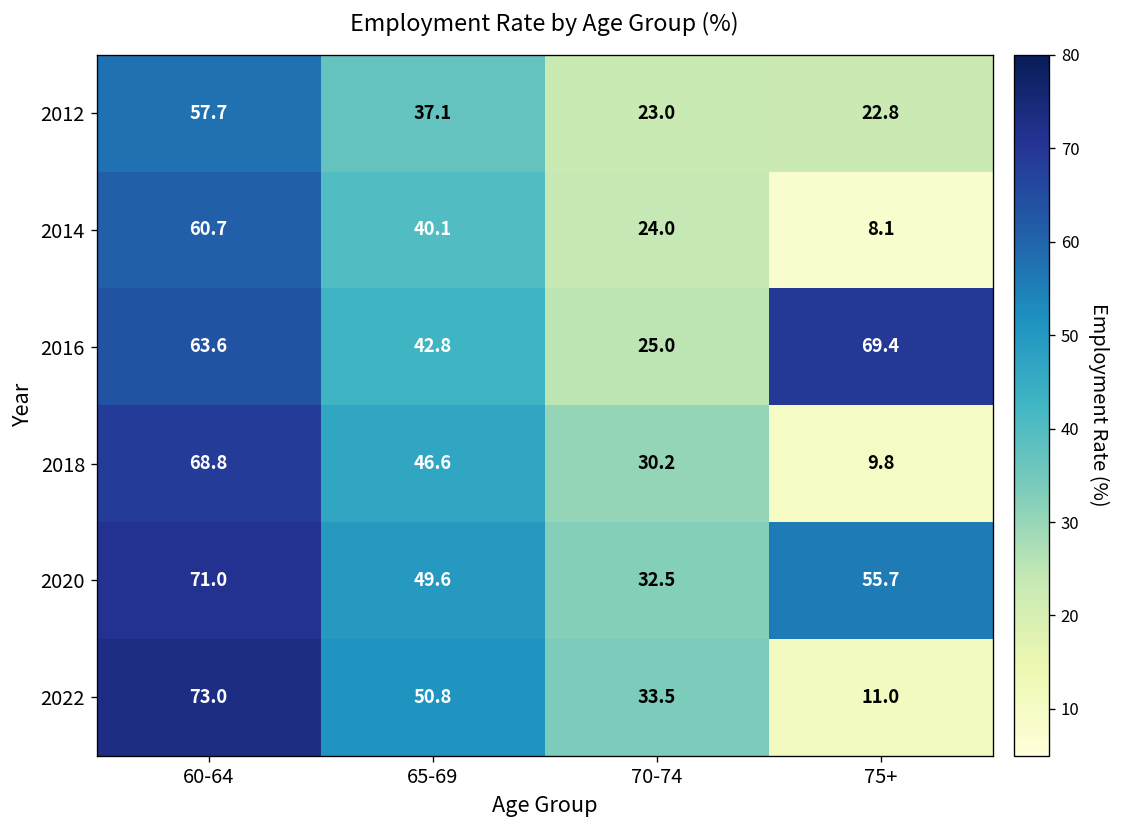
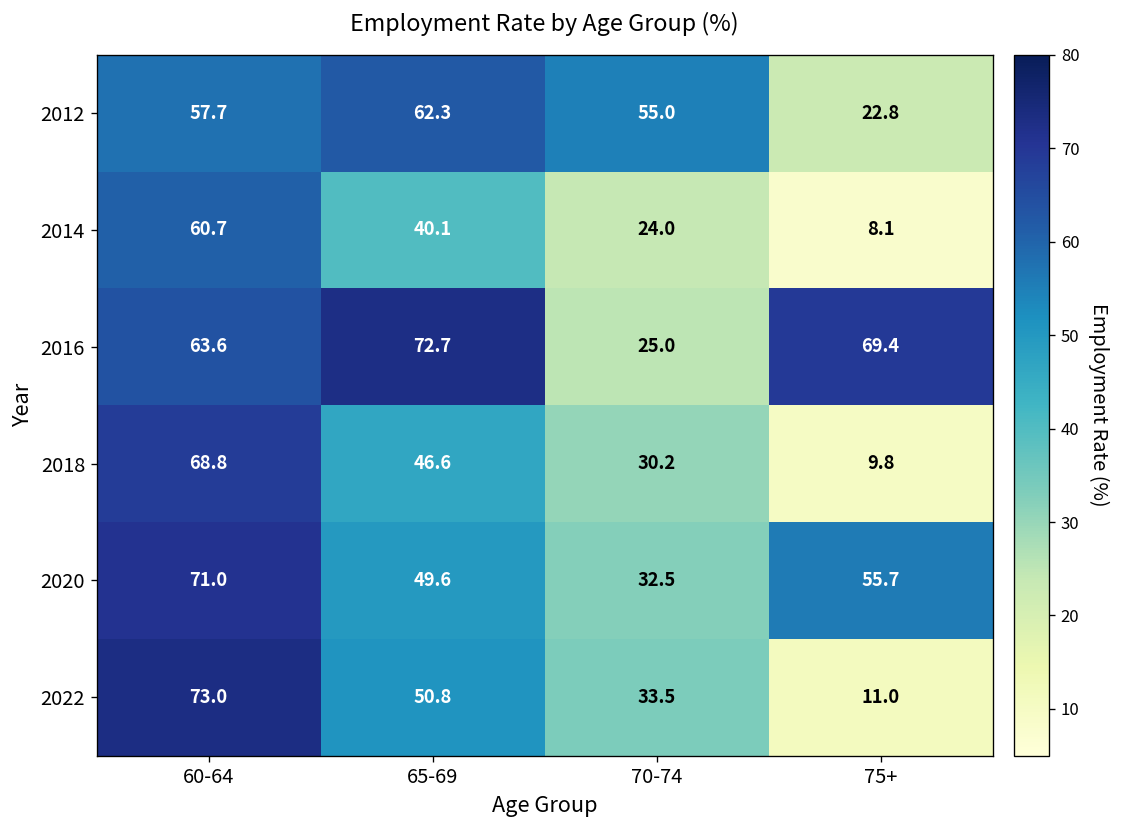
2012, 65-69: 37.1 -> 62.3
2012, 70-74: 23.0 -> 55.0
2016, 65-69: 42.8 -> 72.7
